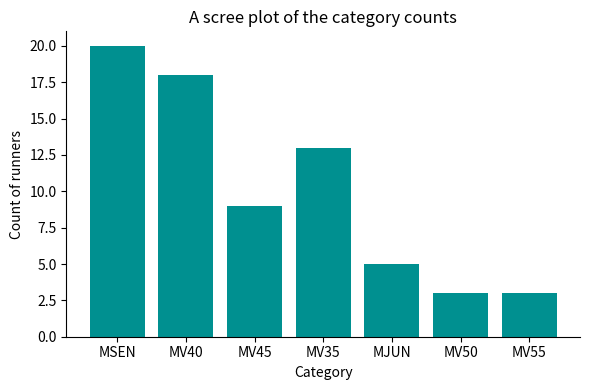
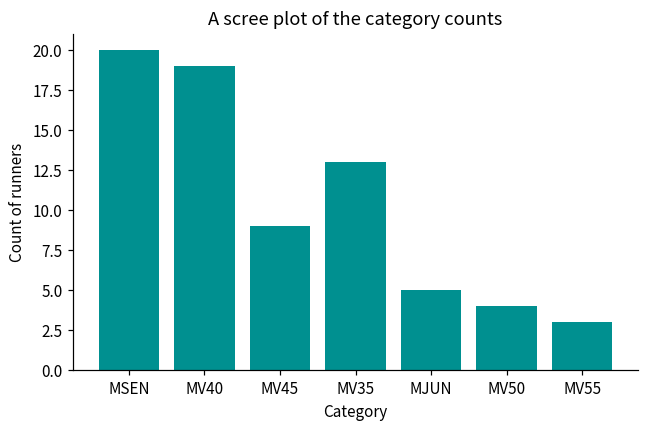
MV40: 18 -> 19
MV50: 3 -> 4
